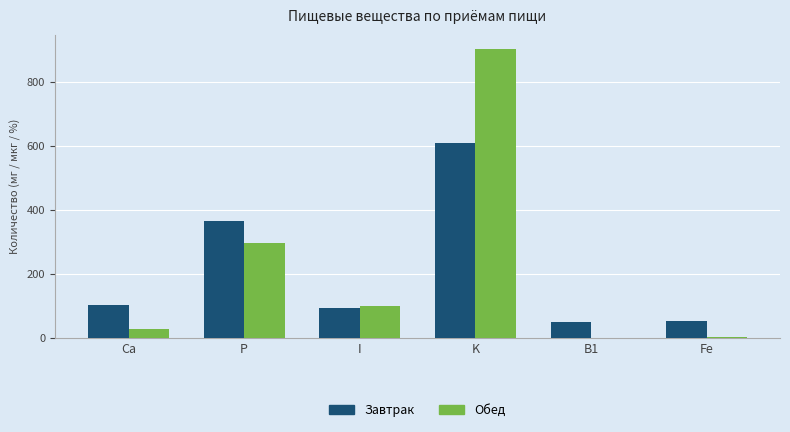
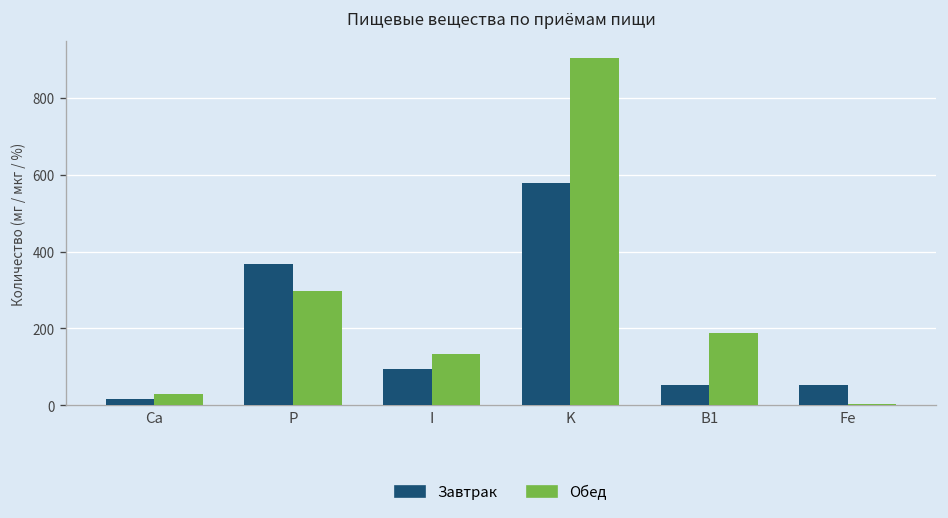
Завтрак, Ca: 100 -> 20
Обед, I: 100 -> 130
Завтрак, K: 610 -> 580
Обед, B1: 0 -> 190
